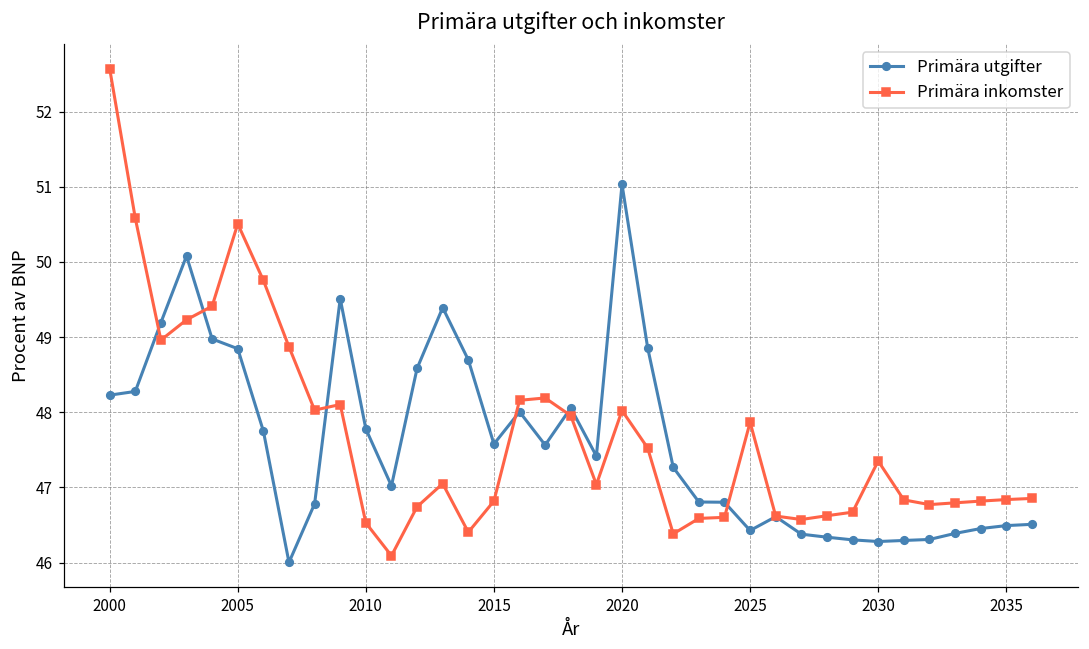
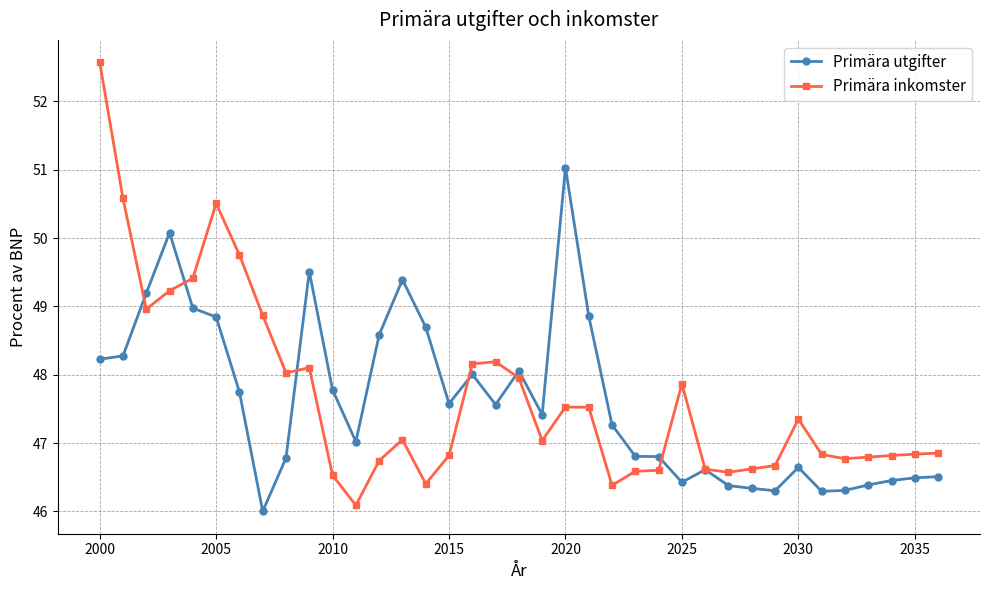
Primära inkomster, 2020: 48.0 -> 47.5
Primära utgifter, 2030: 46.3 -> 46.6
